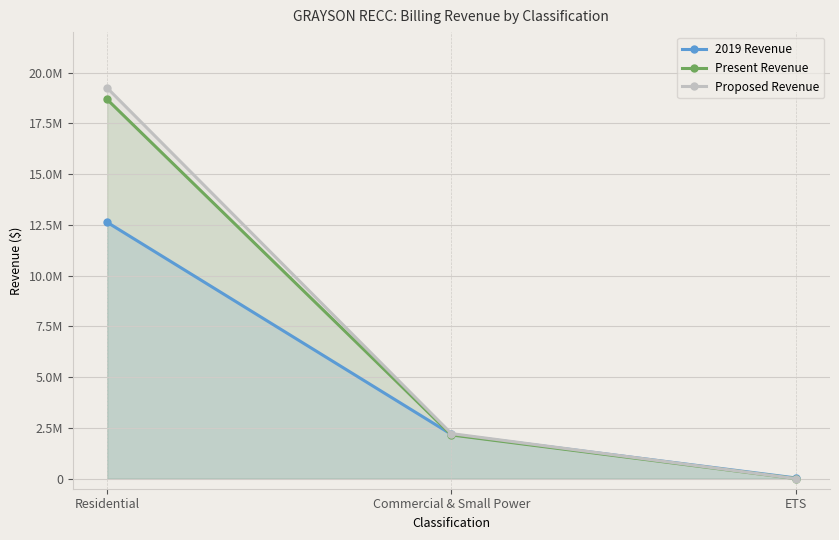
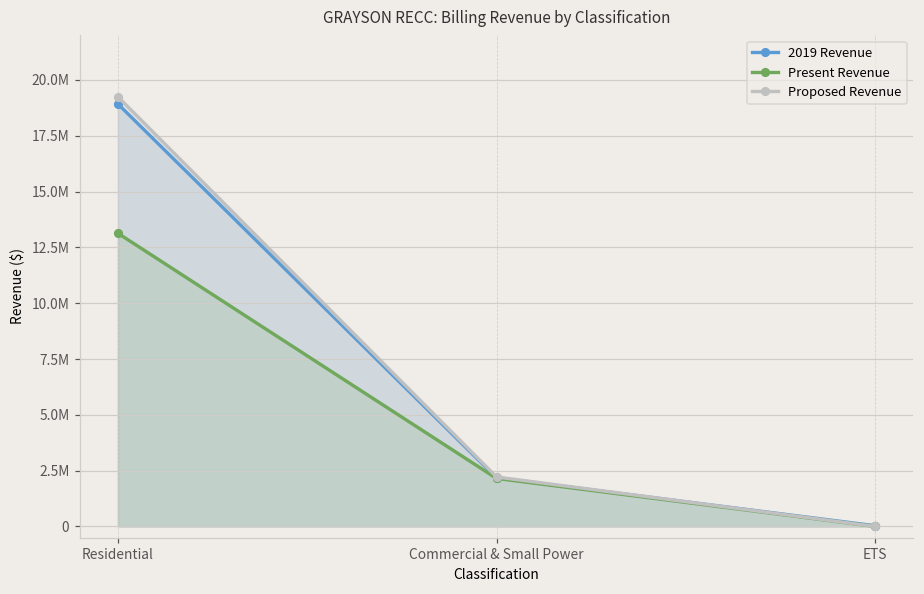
2019 Revenue, Residential: 12600000 -> 18900000
Present Revenue, Residential: 18700000 -> 13100000
